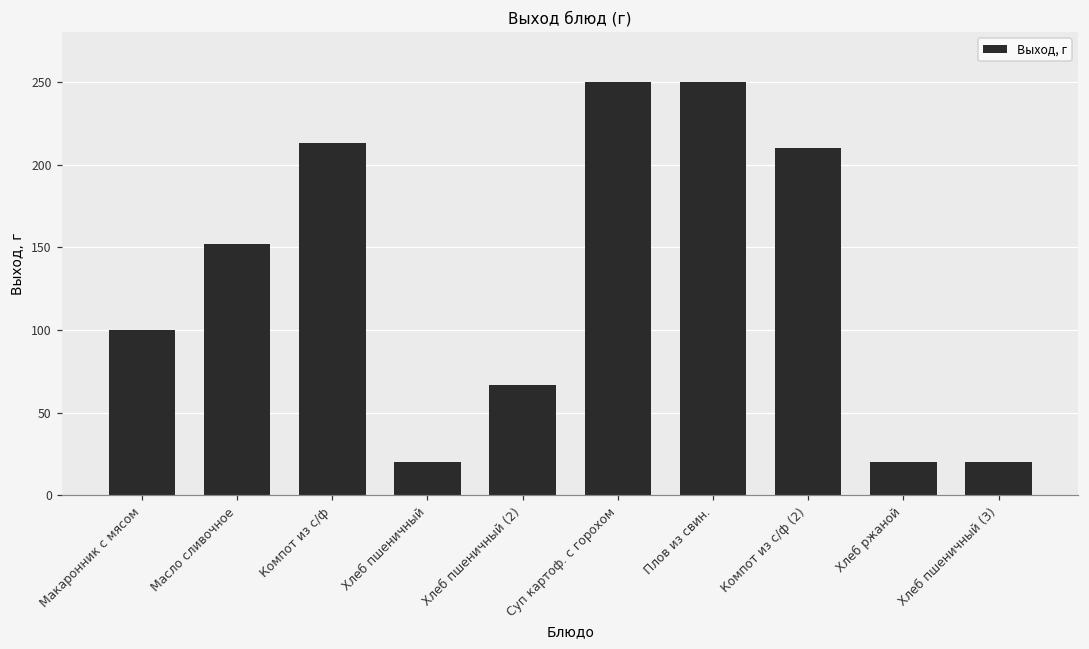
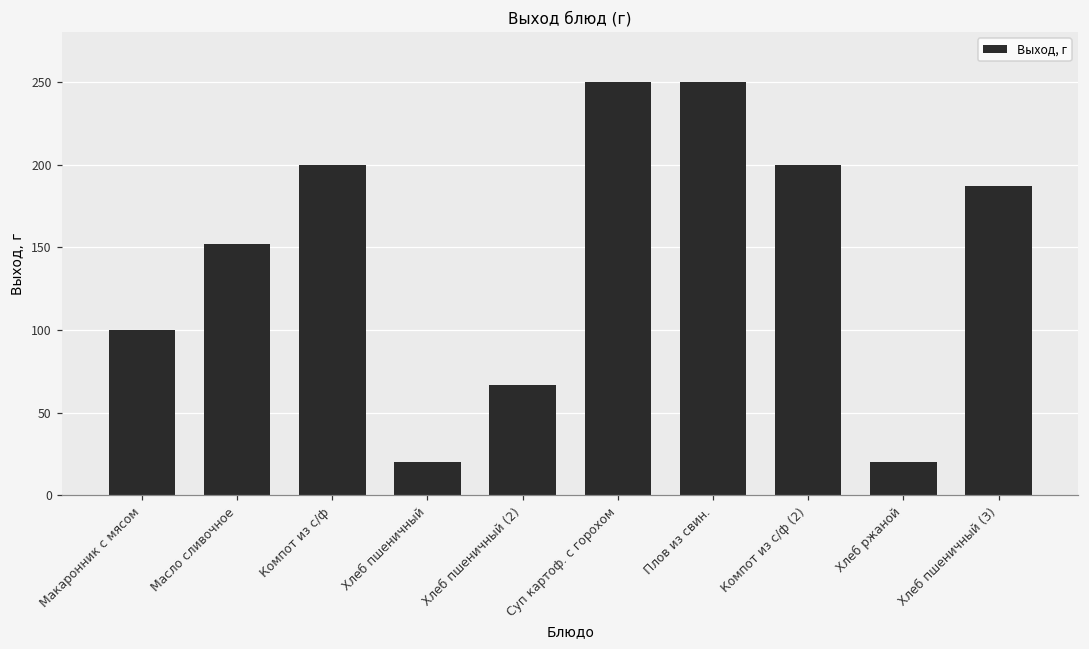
Компот из с/ф: 213 -> 200
Компот из с/ф (2): 210 -> 200
Хлеб пшеничный (3): 20 -> 187
